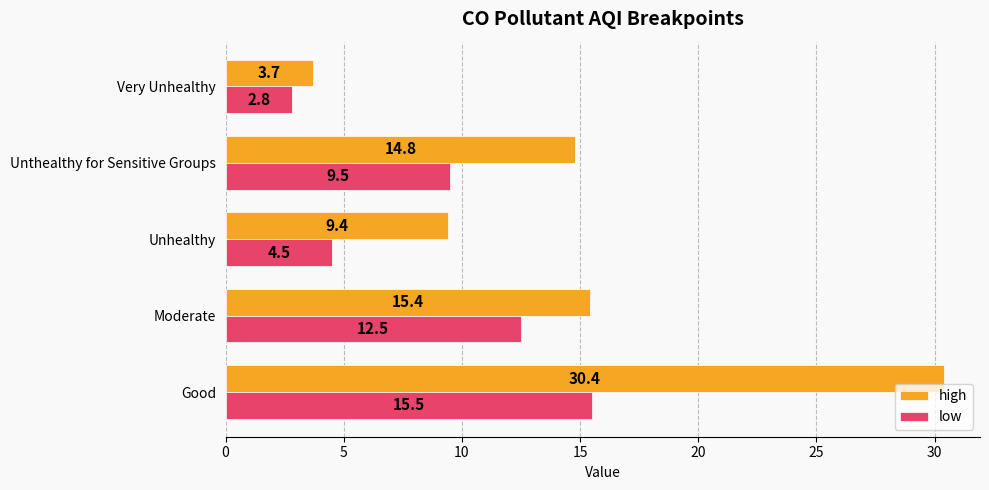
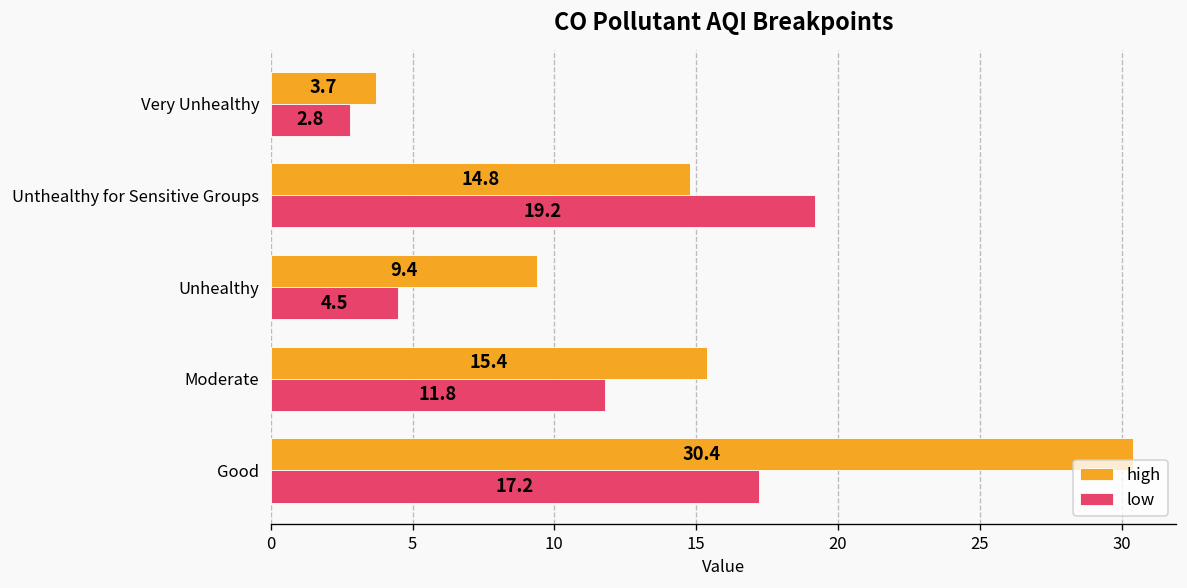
low, Unthealthy for Sensitive Groups: 9.5 -> 19.2
low, Moderate: 12.5 -> 11.8
low, Good: 15.5 -> 17.2
